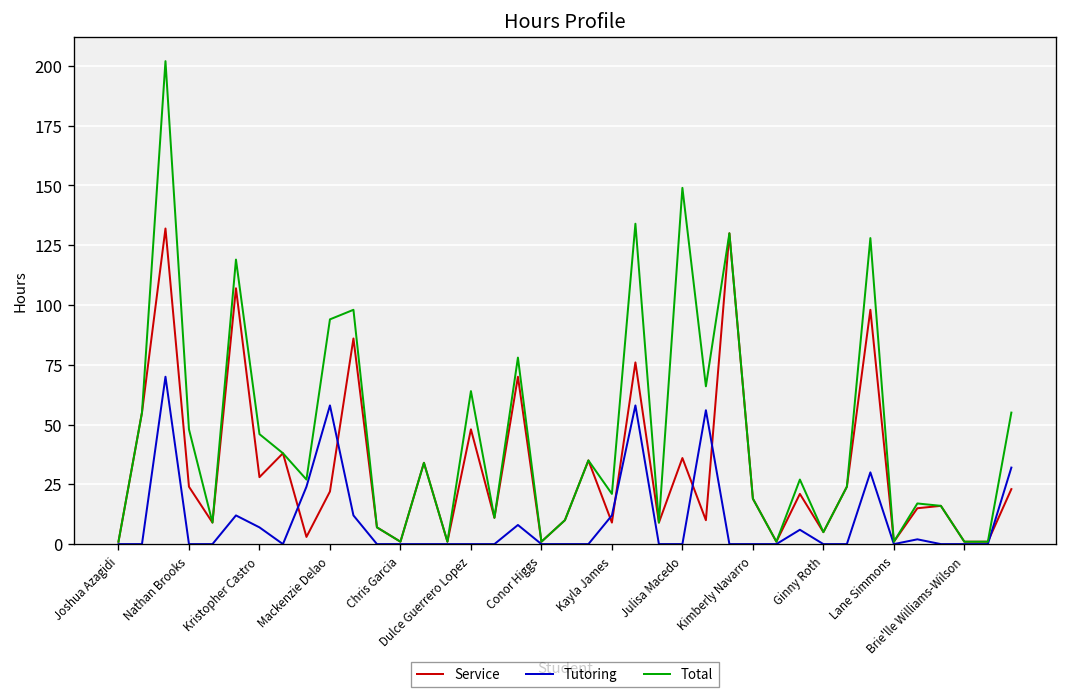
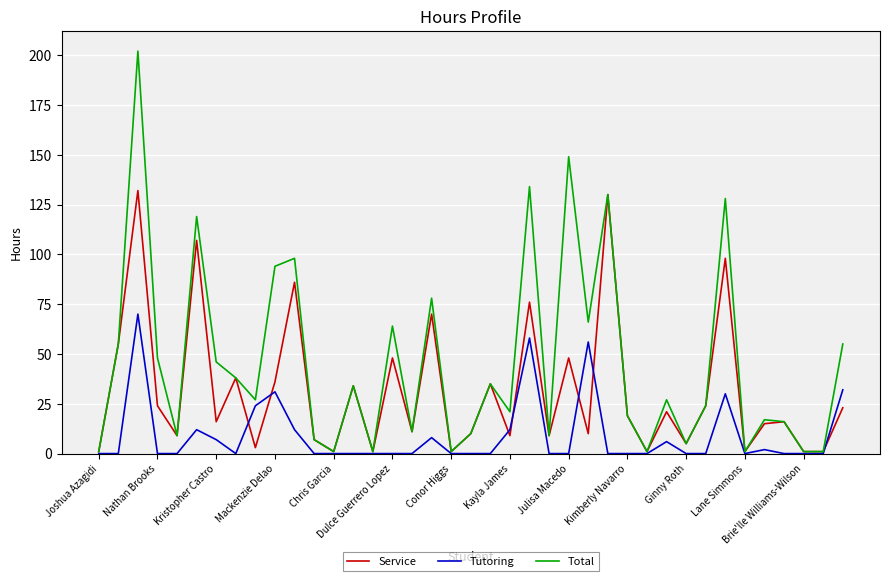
Service, Kristopher Castro: 28 -> 16
Service, Mackenzie Delao: 22 -> 36
Tutoring, Mackenzie Delao: 58 -> 31
Service, Julisa Macedo: 36 -> 48
